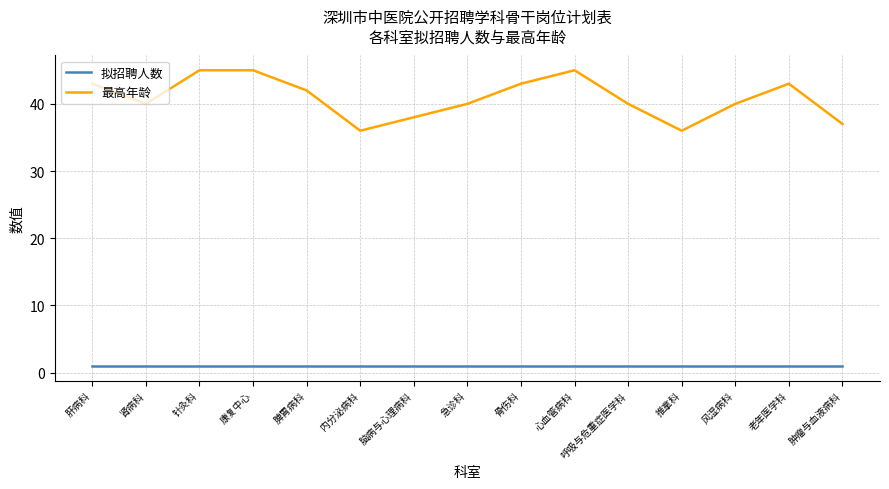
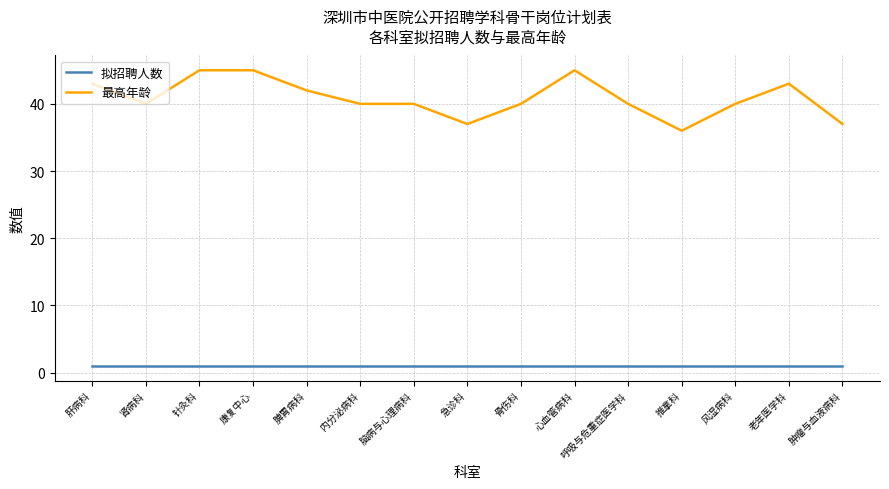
最高年龄, 内分泌病科: 36 -> 40
最高年龄, 脑病与心理病科: 38 -> 40
最高年龄, 急诊科: 40 -> 37
最高年龄, 骨伤科: 43 -> 40
